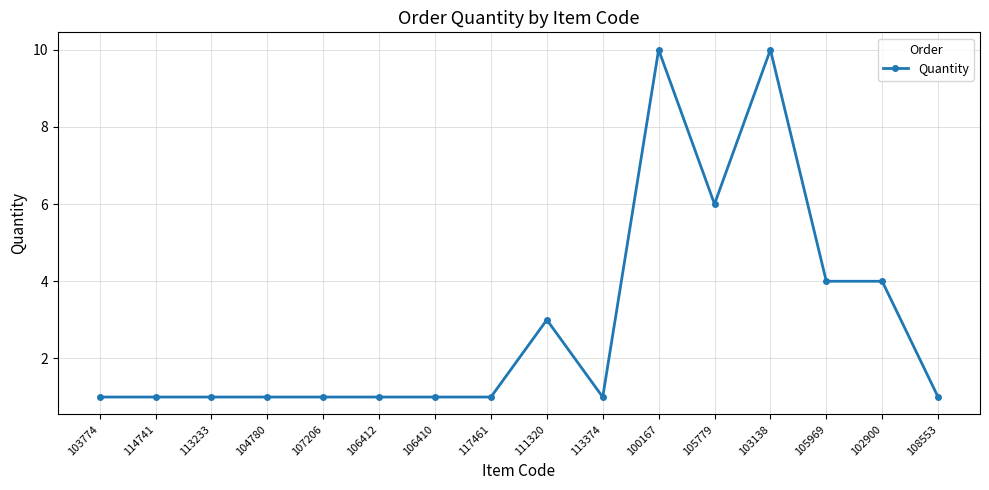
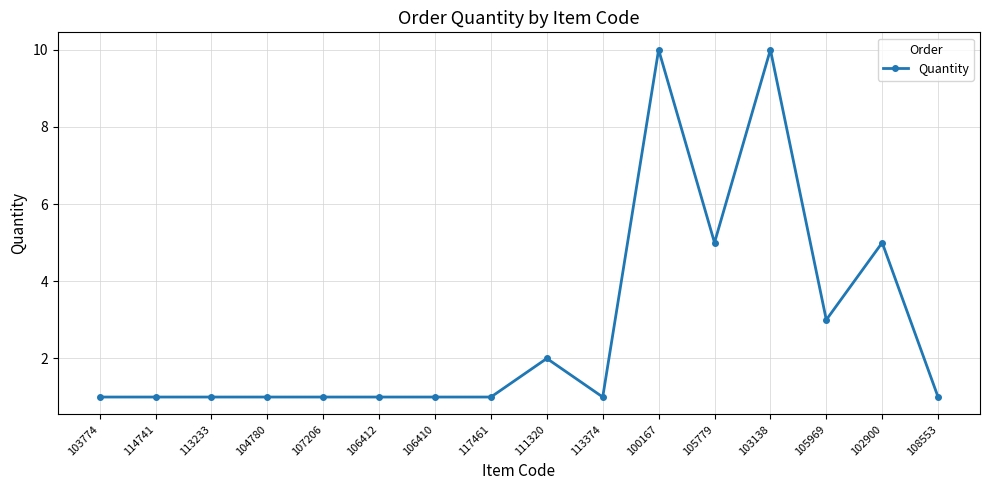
111320: 3 -> 2
105779: 6 -> 5
105969: 4 -> 3
102900: 4 -> 5
